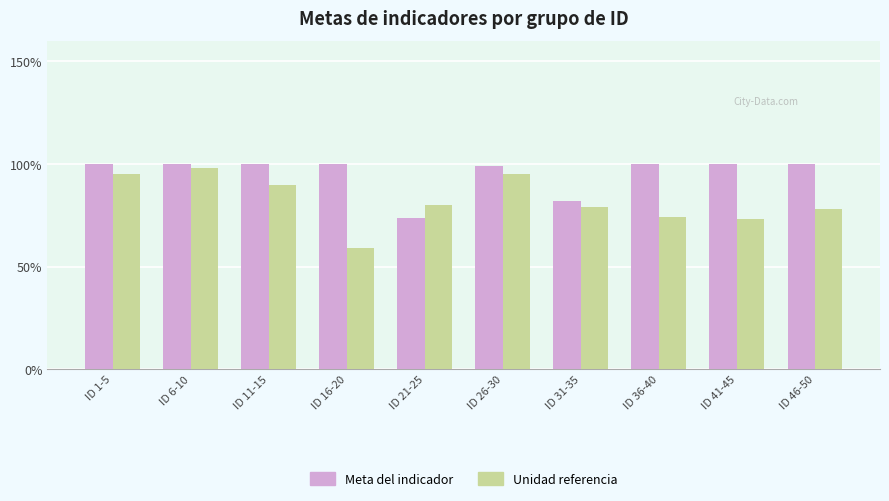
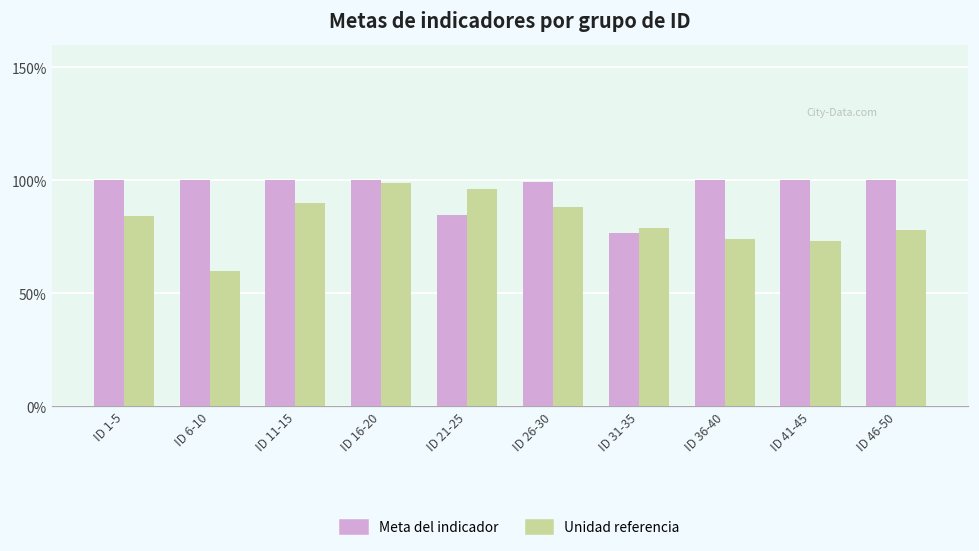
Unidad referencia, ID 1-5: 95% -> 84%
Unidad referencia, ID 6-10: 98% -> 60%
Unidad referencia, ID 16-20: 59% -> 99%
Meta del indicador, ID 21-25: 74% -> 85%
Unidad referencia, ID 21-25: 80% -> 96%
Unidad referencia, ID 26-30: 95% -> 88%
Meta del indicador, ID 31-35: 82% -> 77%
